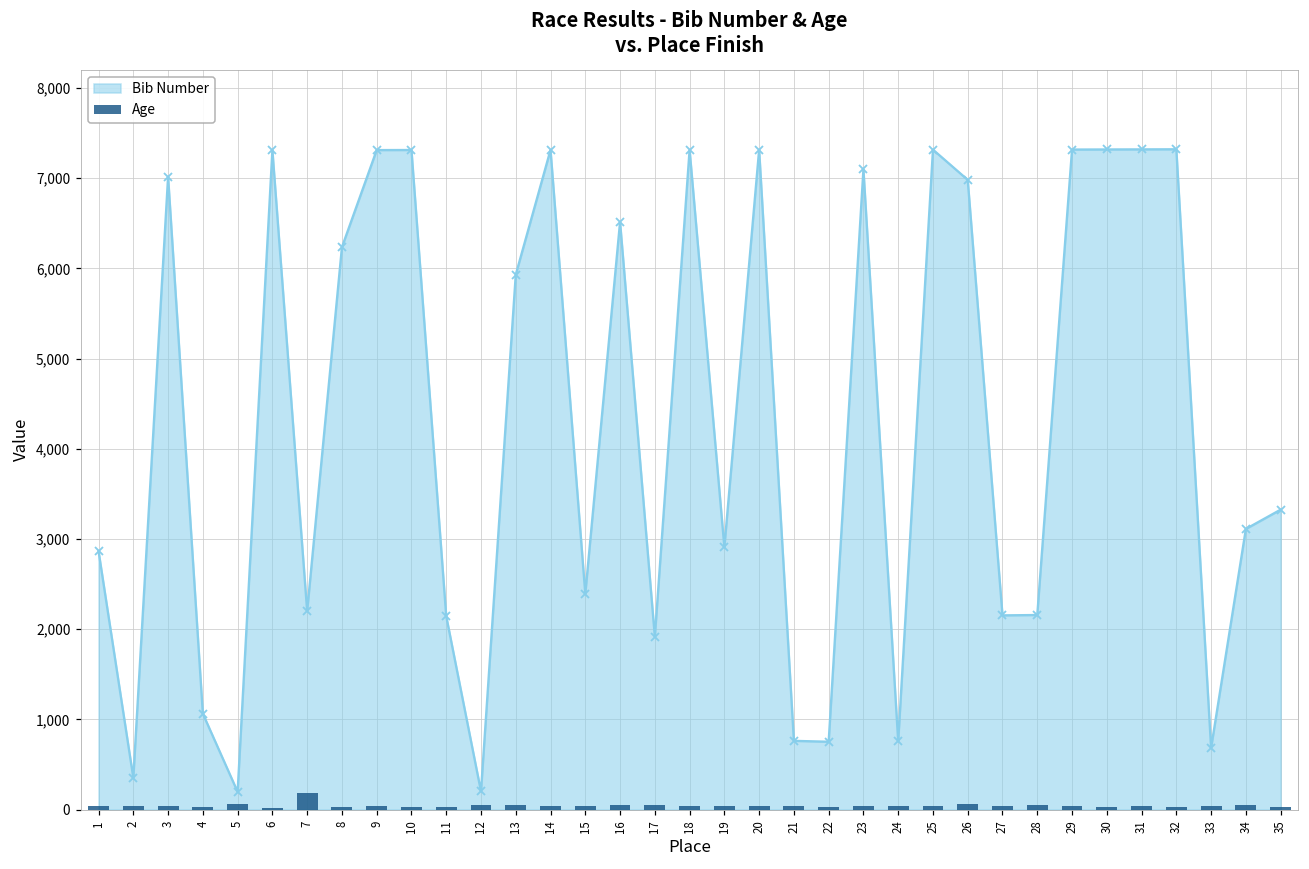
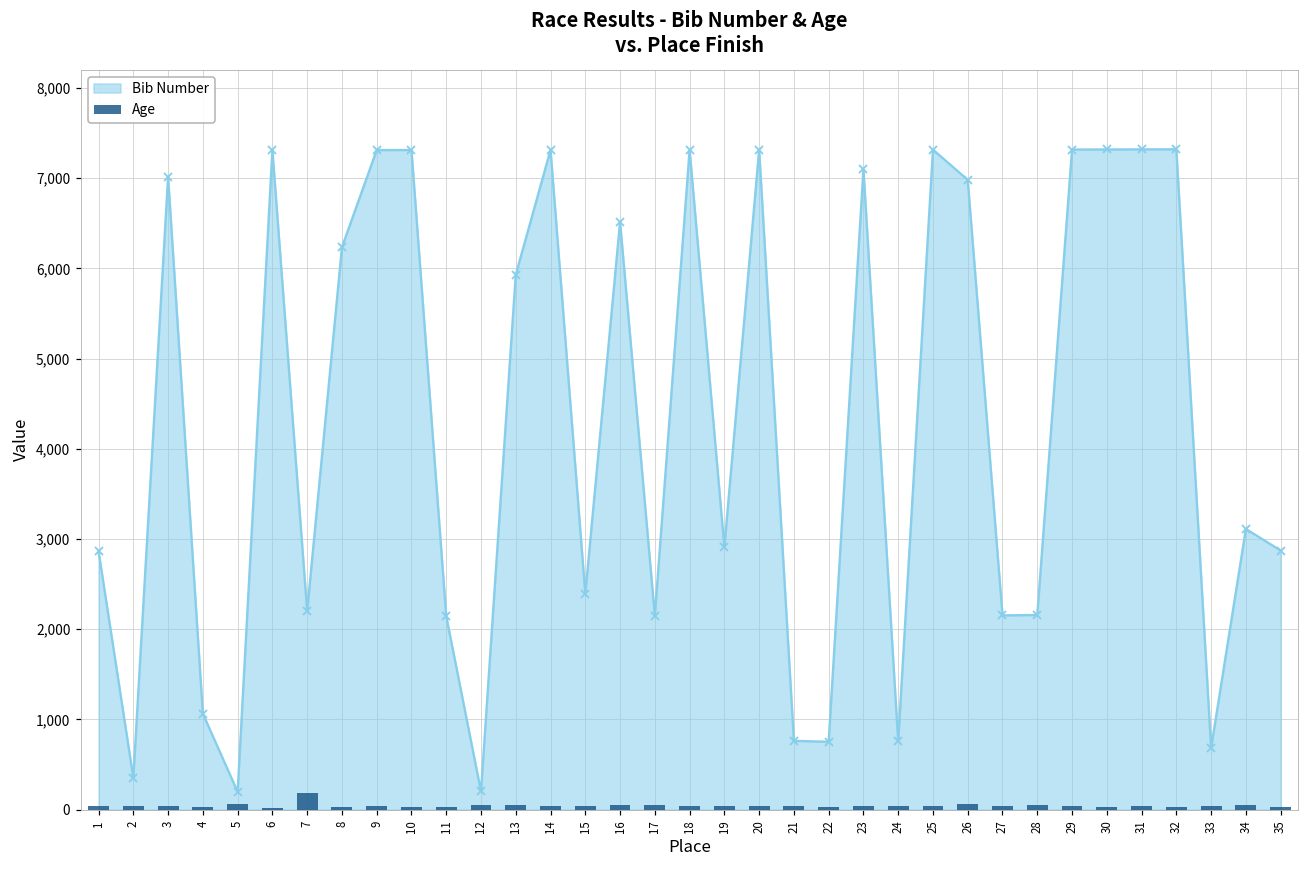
Bib Number, 17: 1,900 -> 2,100
Bib Number, 35: 3,300 -> 2,900
